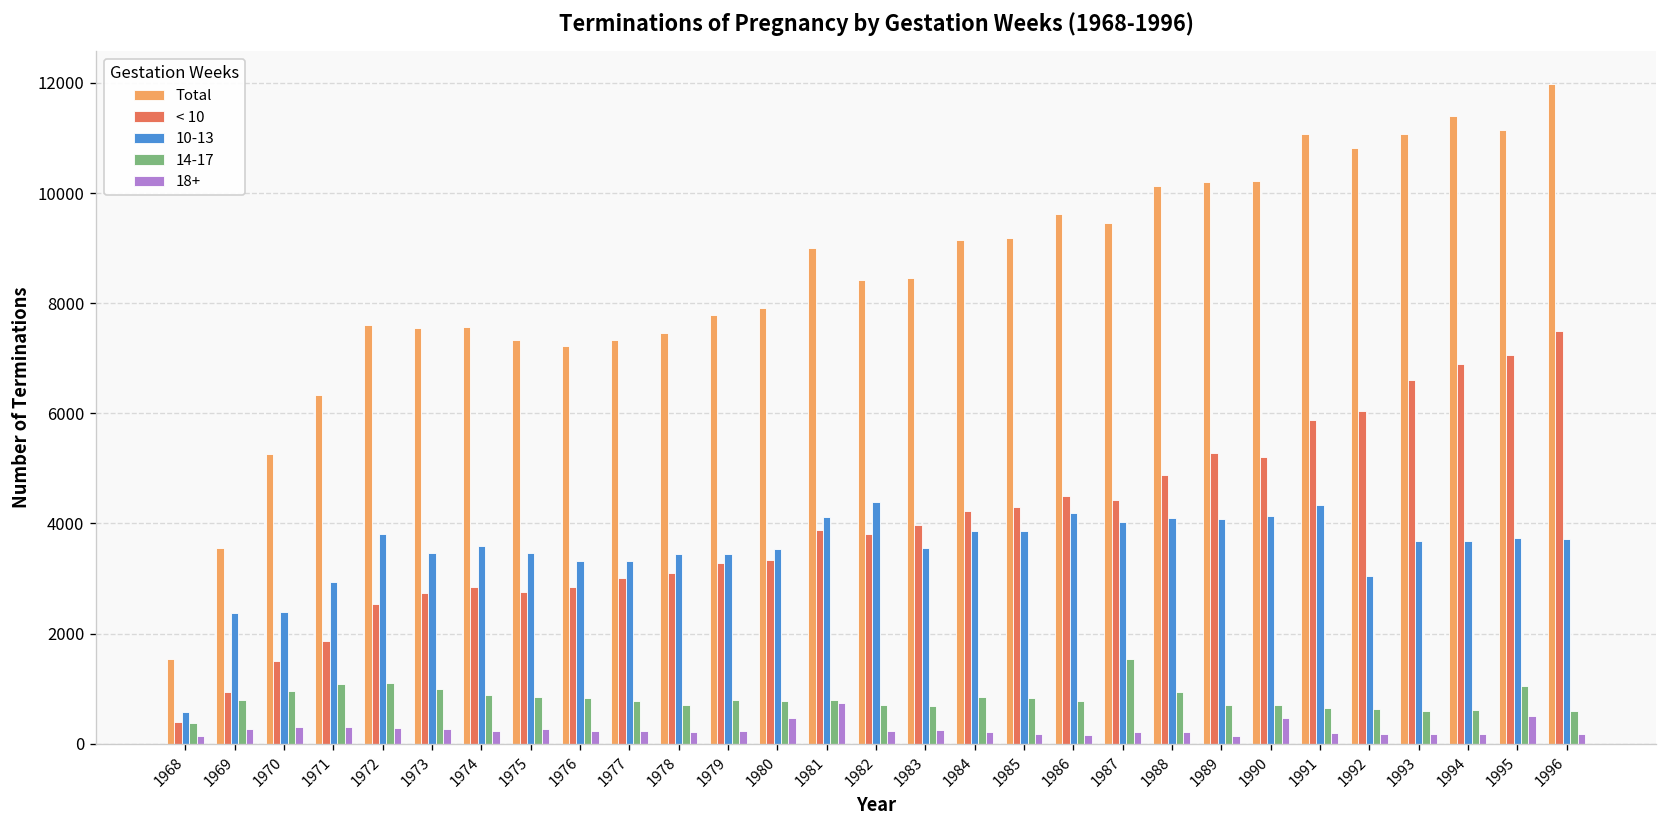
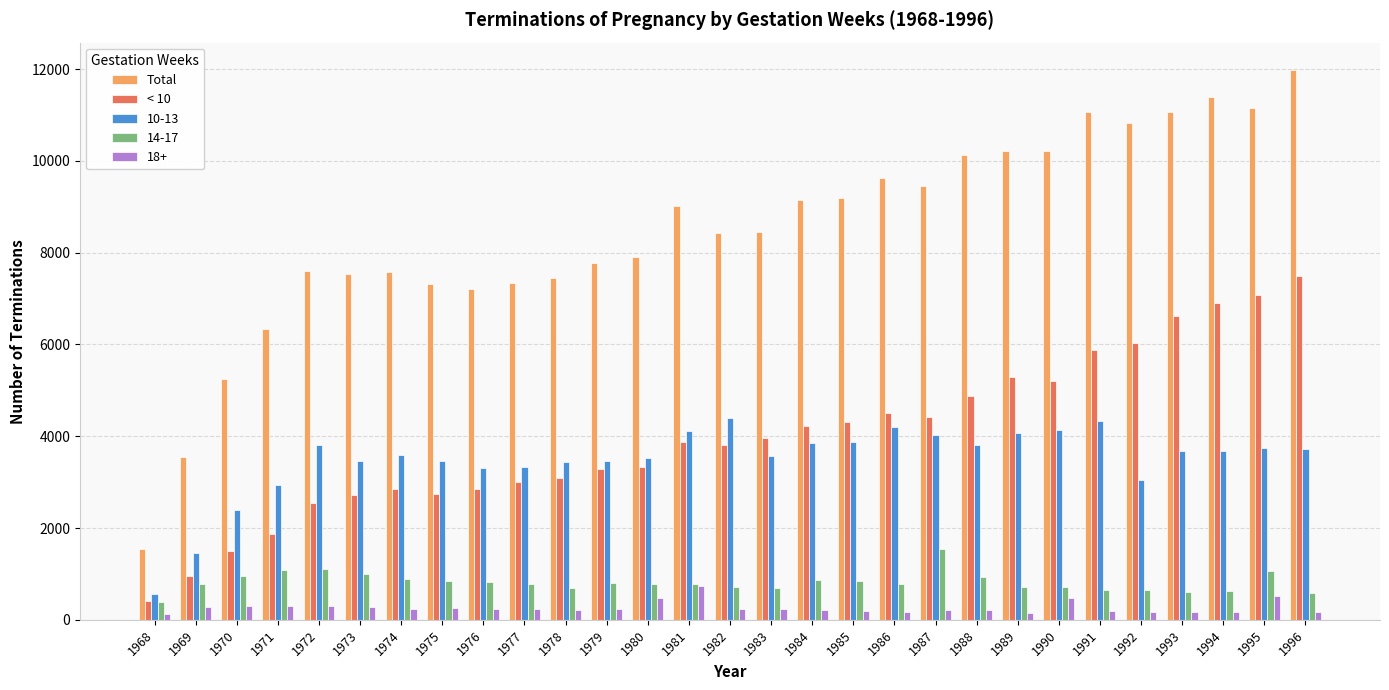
10-13, 1969: 2400 -> 1500
10-13, 1988: 4100 -> 3800
